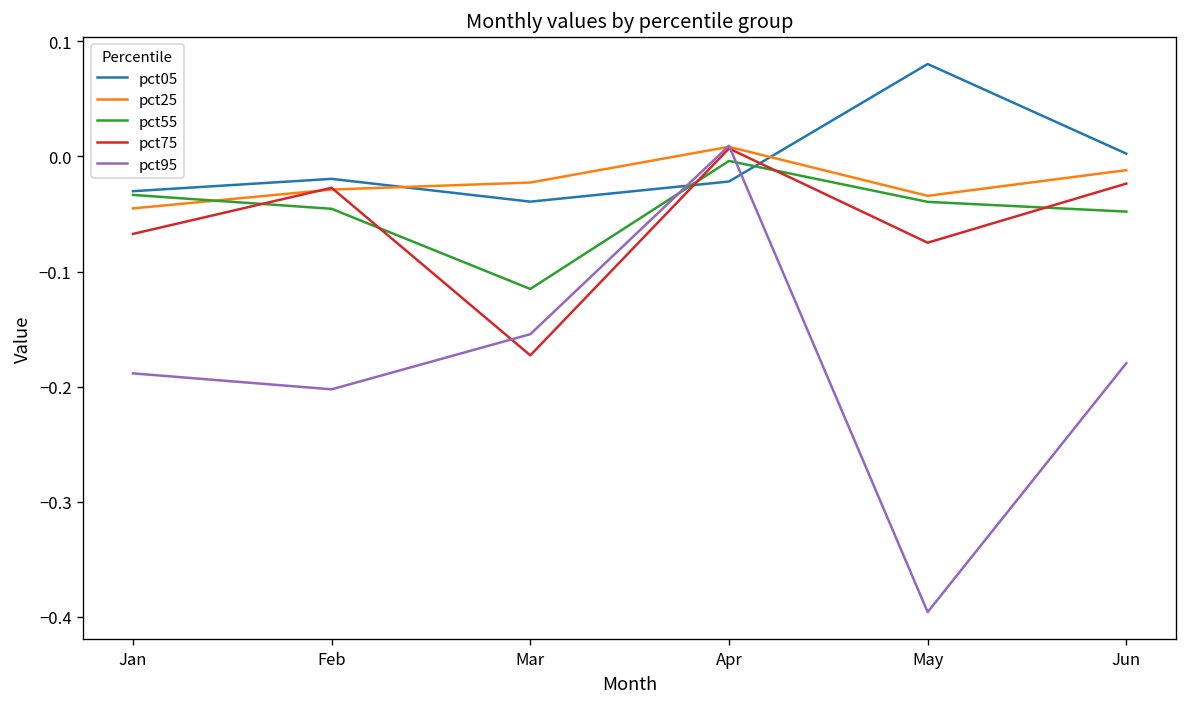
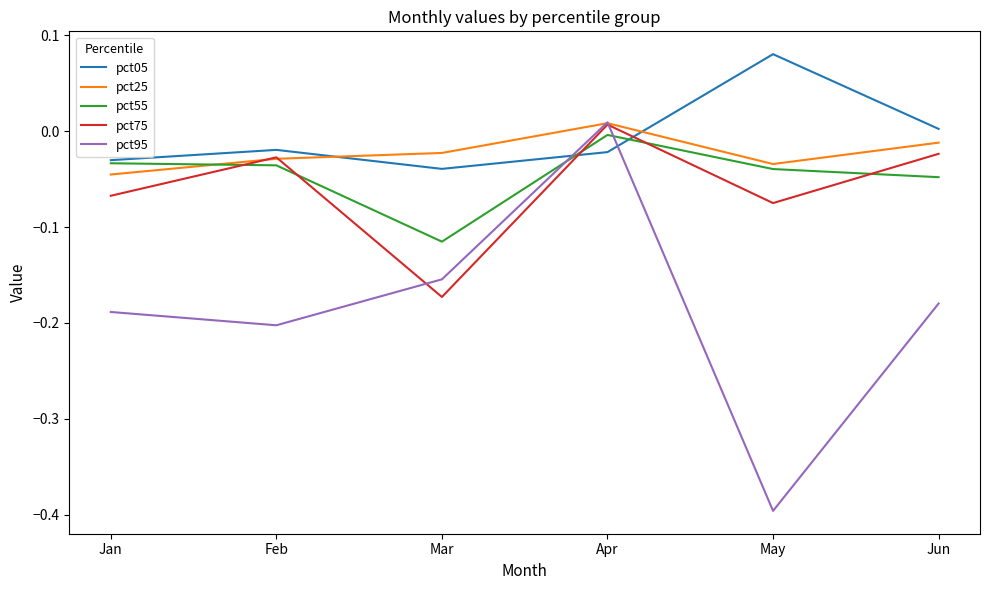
pct55, Feb: -0.05 -> -0.04
